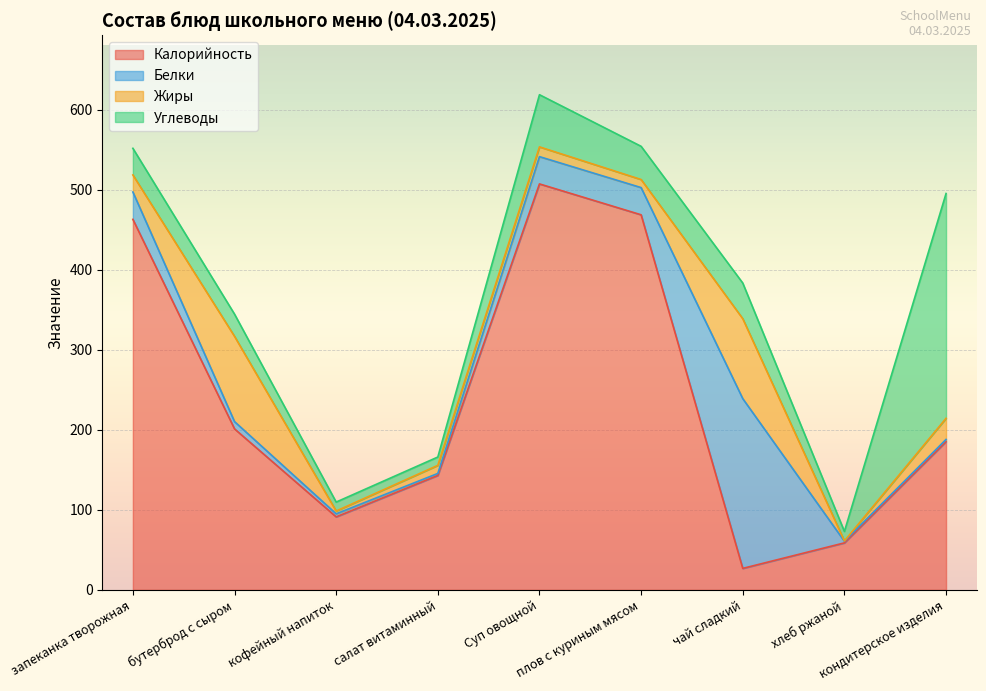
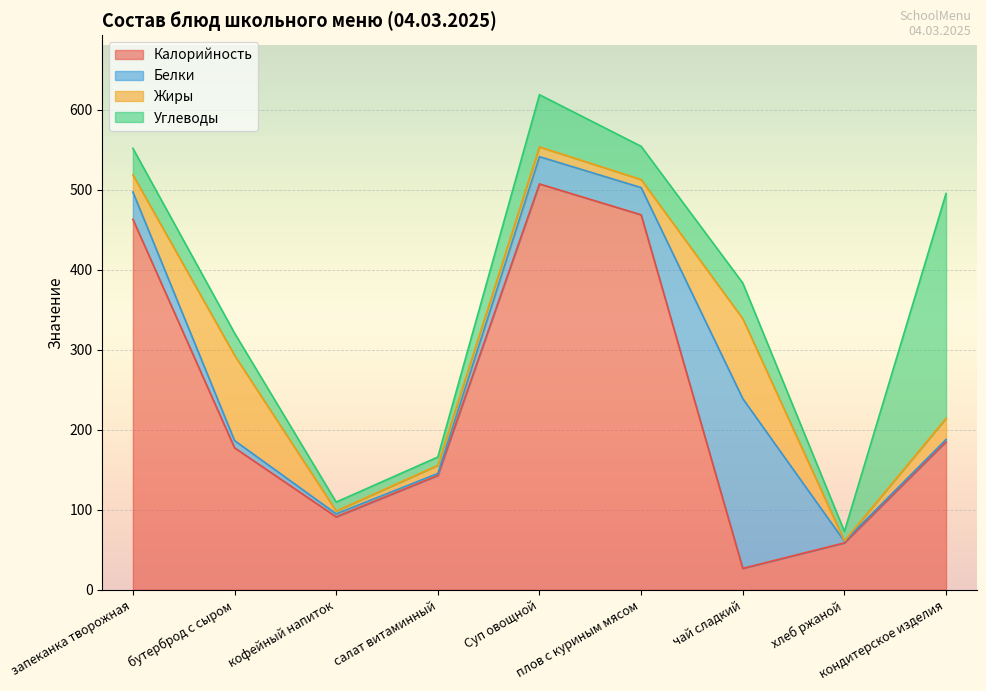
Калорийность, бутерброд с сыром: 200 -> 180
